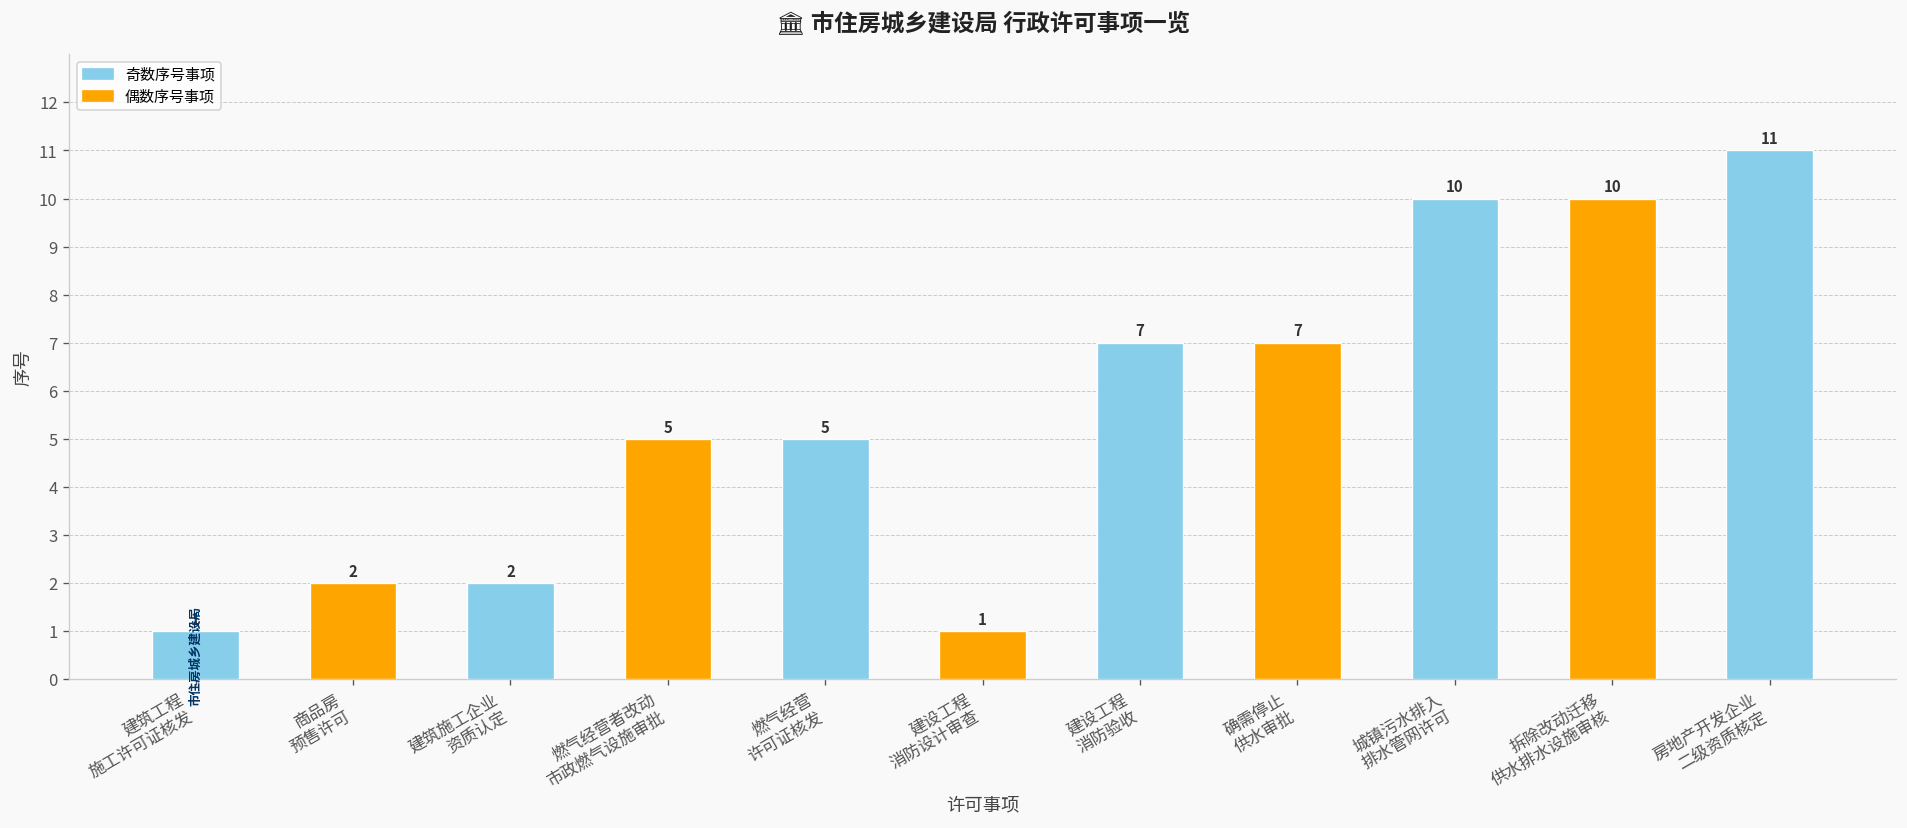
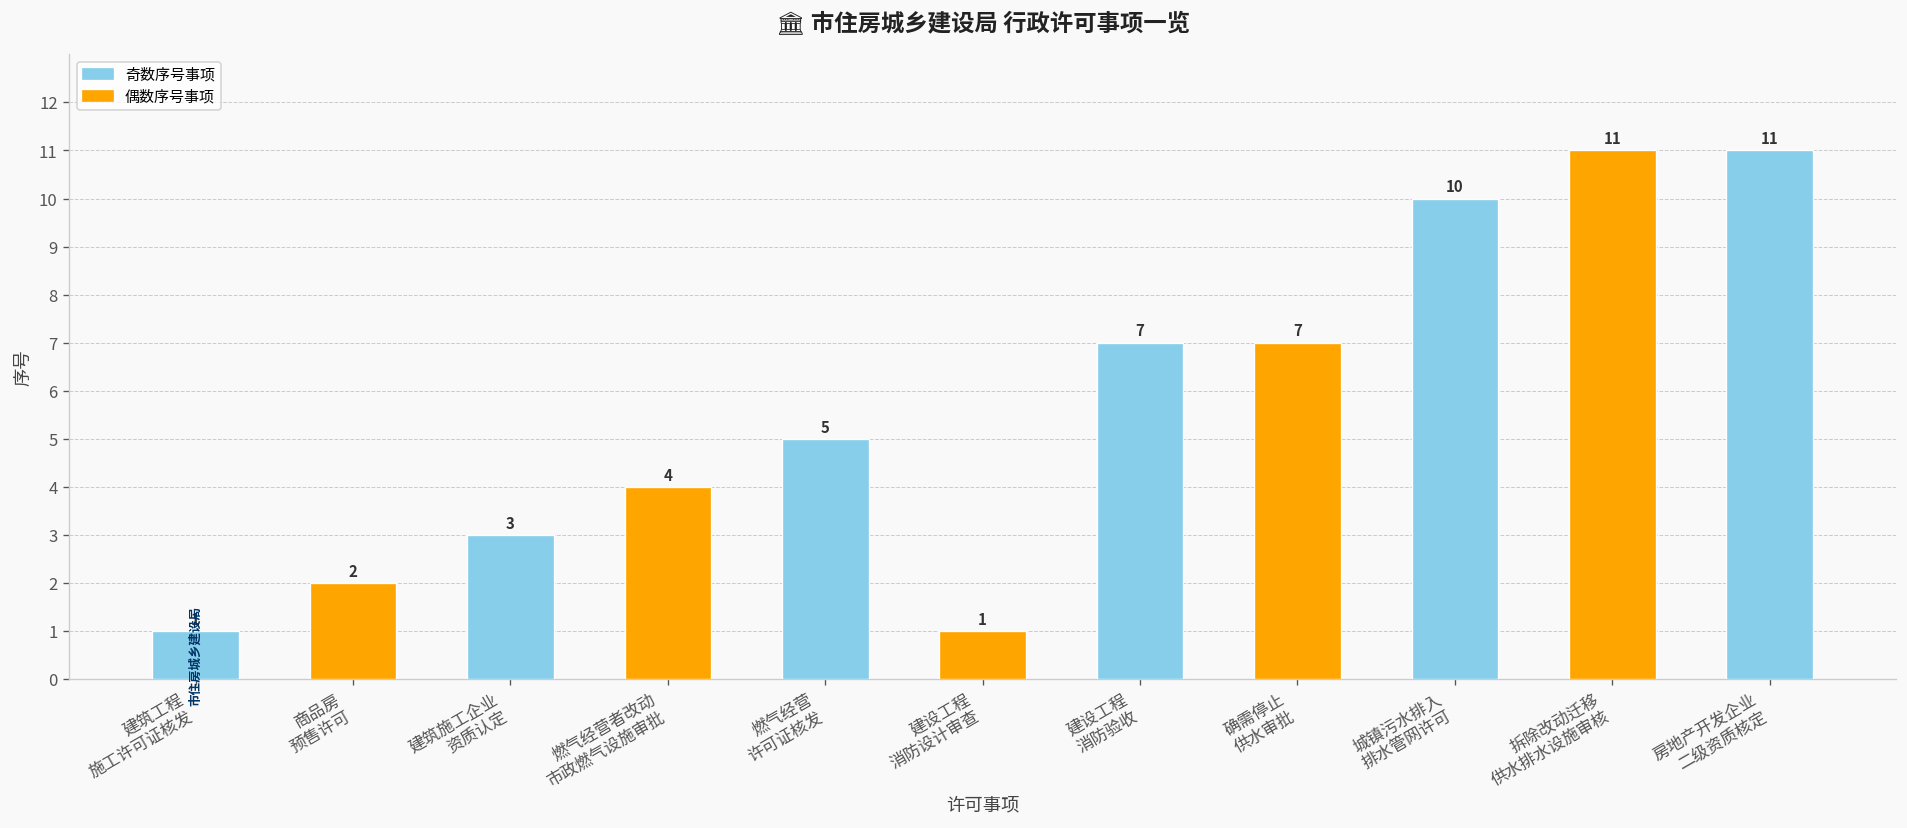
建筑施工企业 资质认定: 2 -> 3
燃气经营者改动 市政燃气设施审批: 5 -> 4
拆除改动迁移 供水排水设施审核: 10 -> 11
